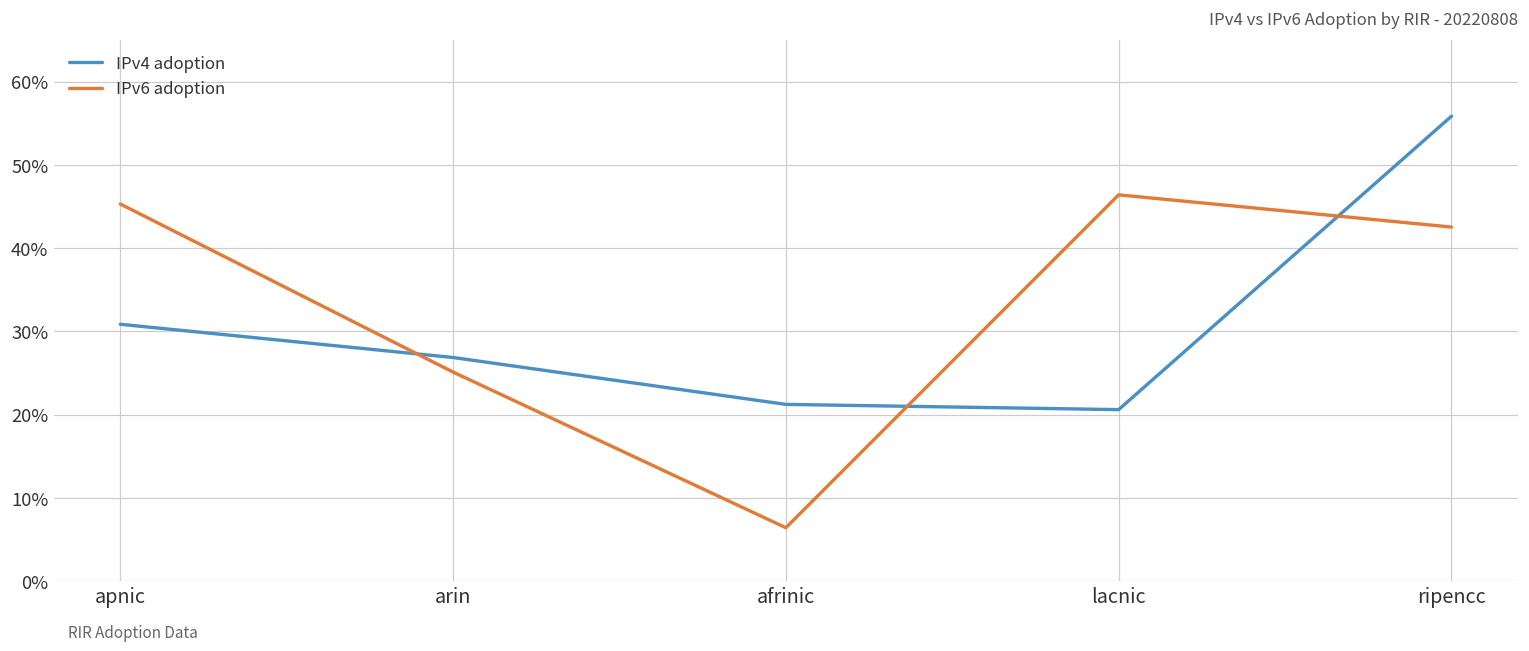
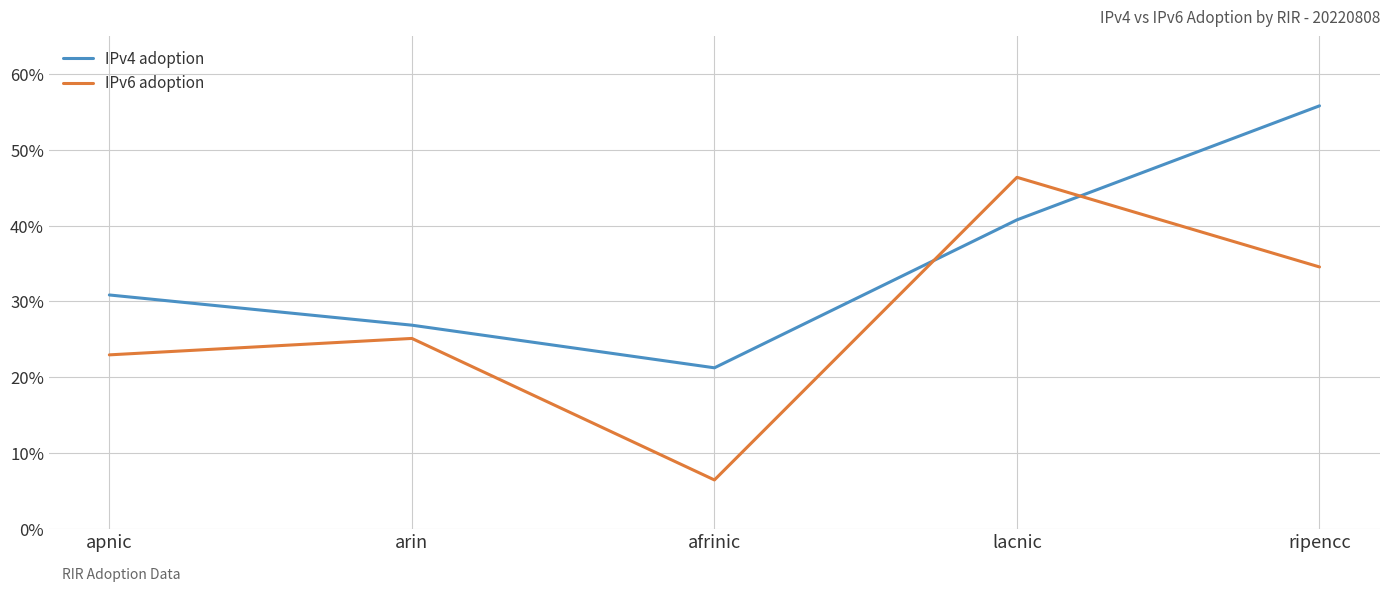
IPv6 adoption, apnic: 45% -> 23%
IPv4 adoption, lacnic: 21% -> 41%
IPv6 adoption, ripencc: 43% -> 35%
